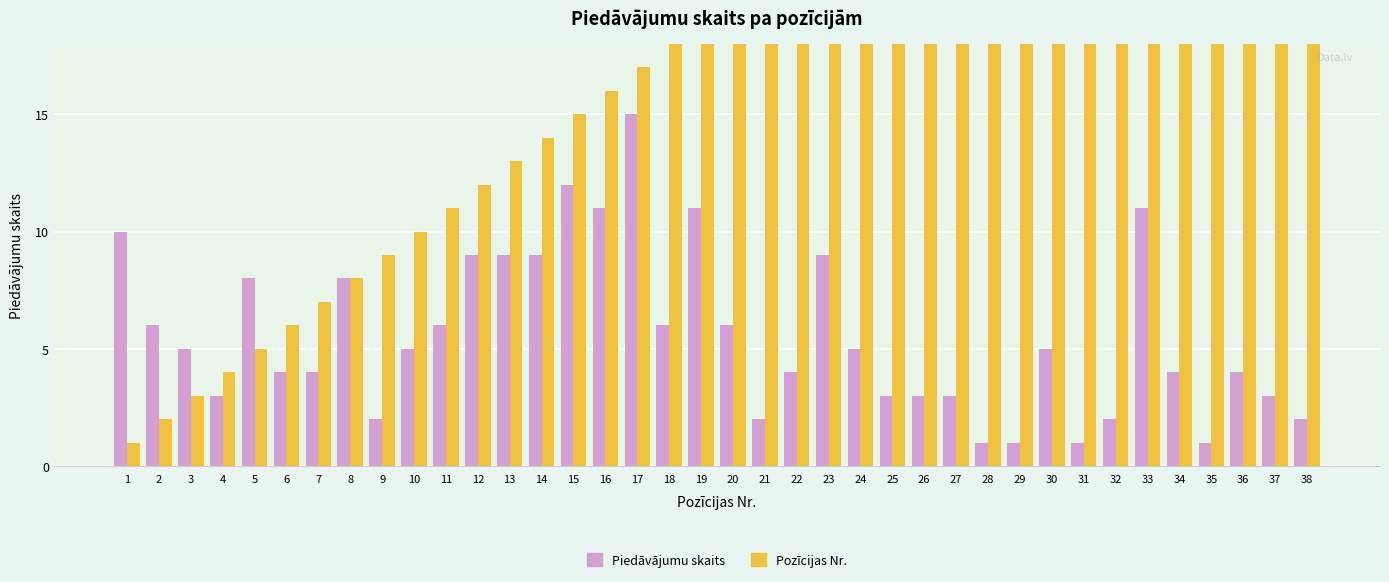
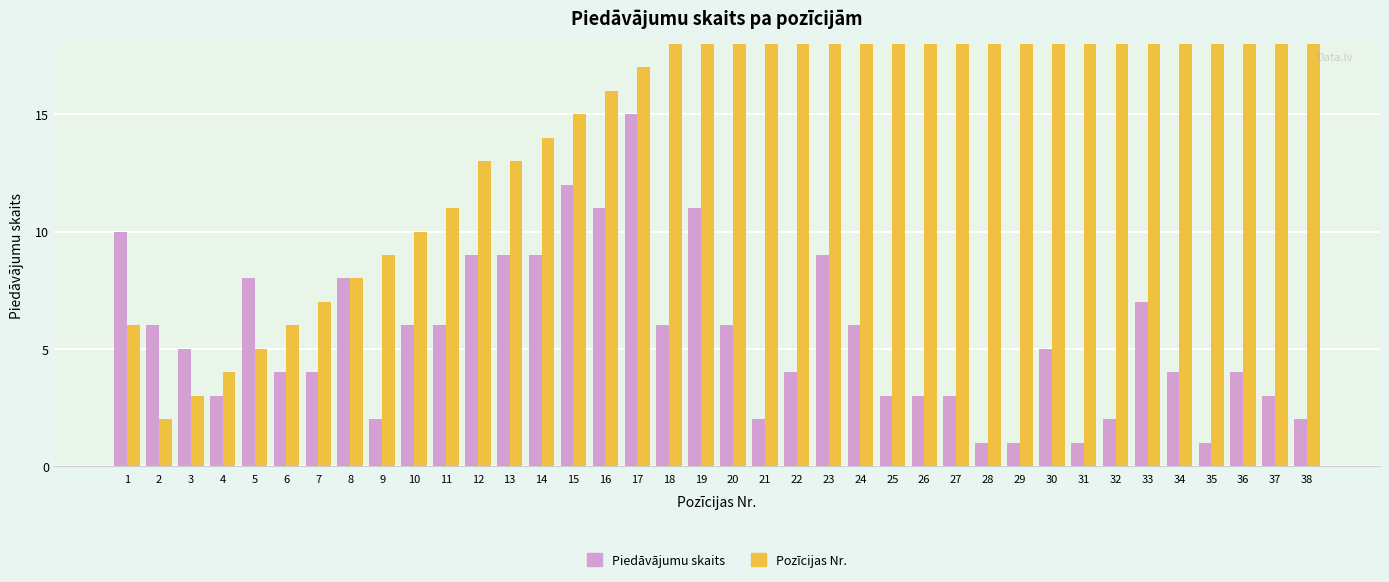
Pozīcijas Nr., 1: 1 -> 6
Piedāvājumu skaits, 10: 5 -> 6
Pozīcijas Nr., 12: 12 -> 13
Piedāvājumu skaits, 24: 5 -> 6
Piedāvājumu skaits, 33: 11 -> 7
